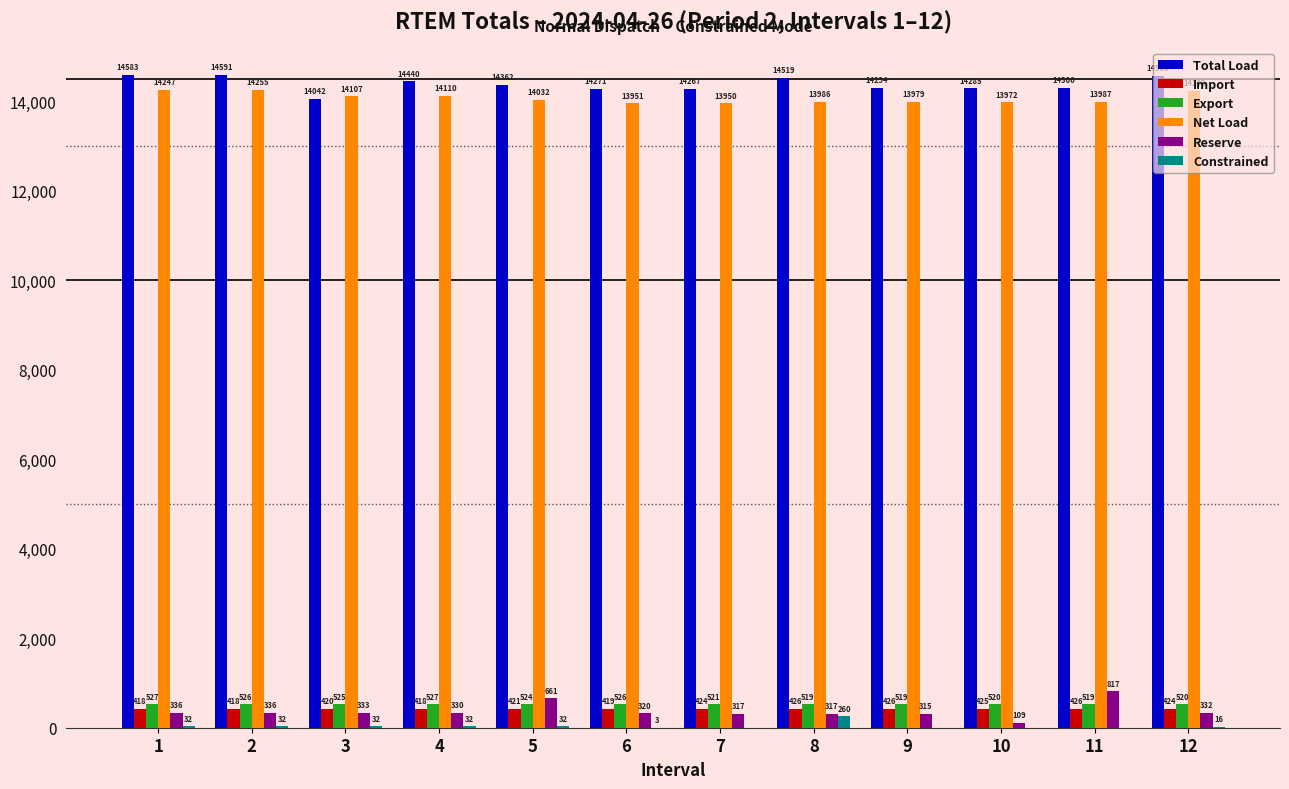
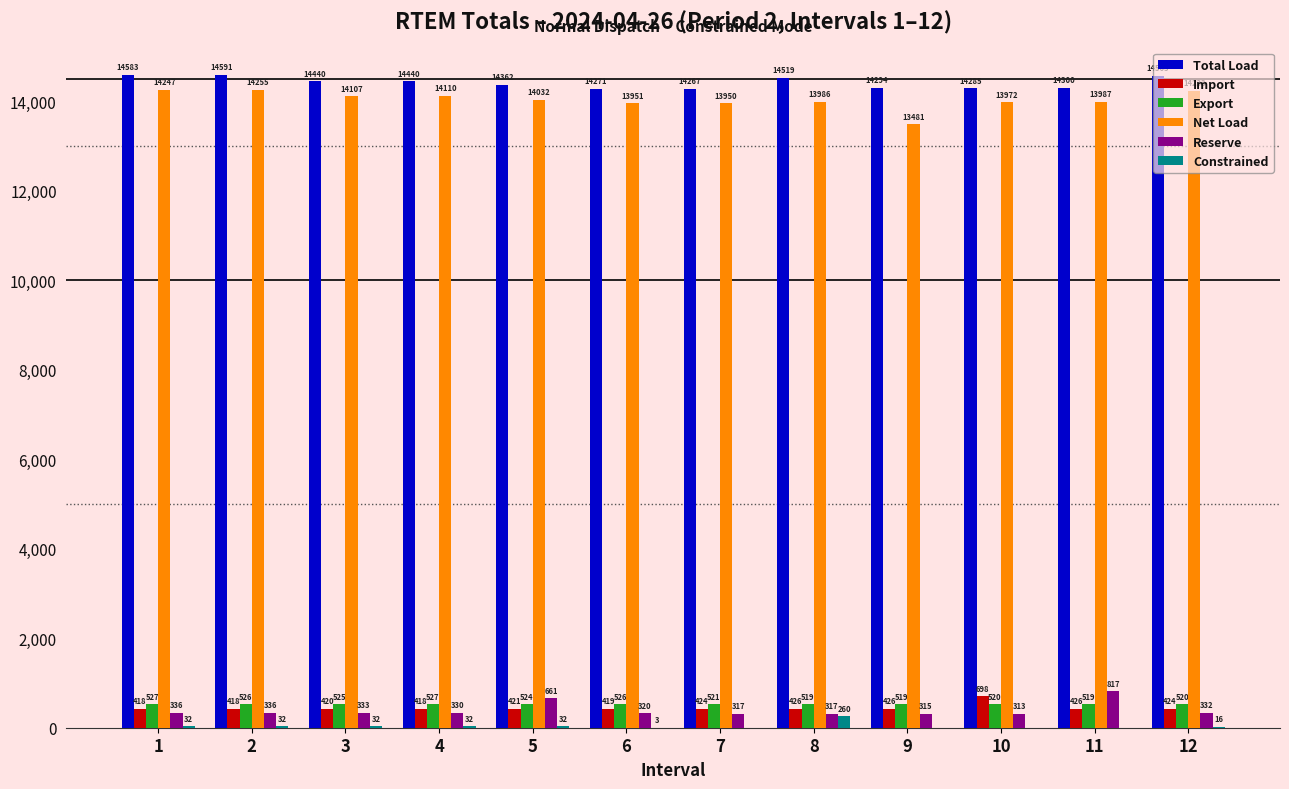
Total Load, 3: 14042 -> 14440
Net Load, 9: 13979 -> 13481
Import, 10: 425 -> 698
Reserve, 10: 109 -> 313
